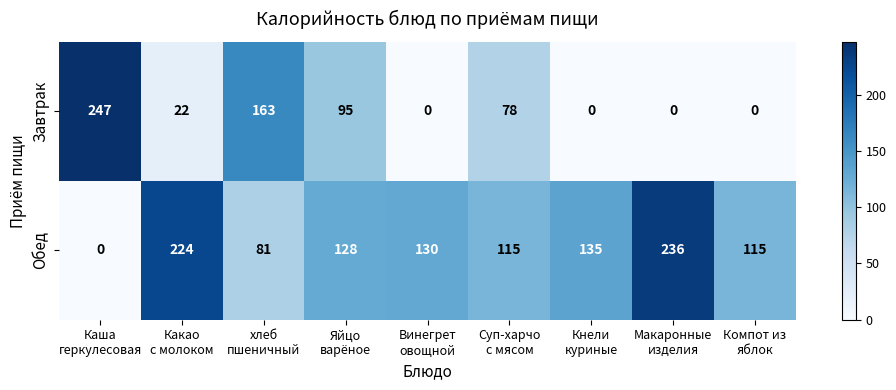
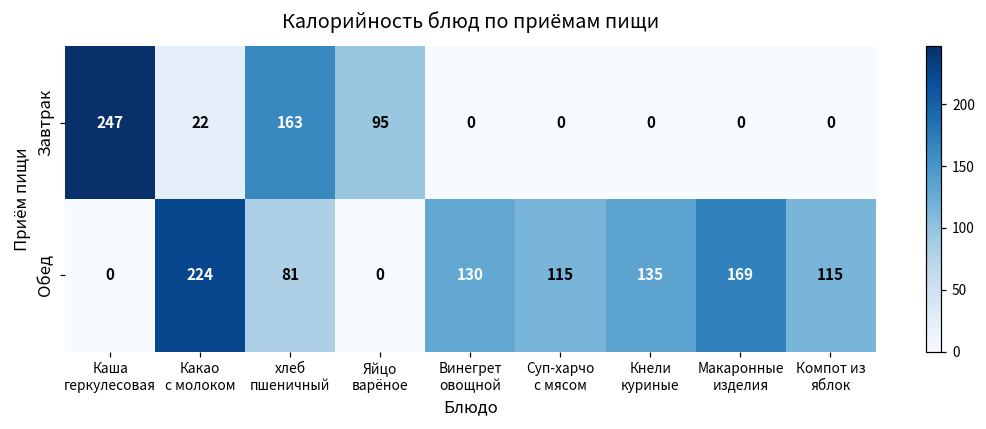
Завтрак, Суп-харчо с мясом: 78 -> 0
Обед, Яйцо варёное: 128 -> 0
Обед, Макаронные изделия: 236 -> 169
